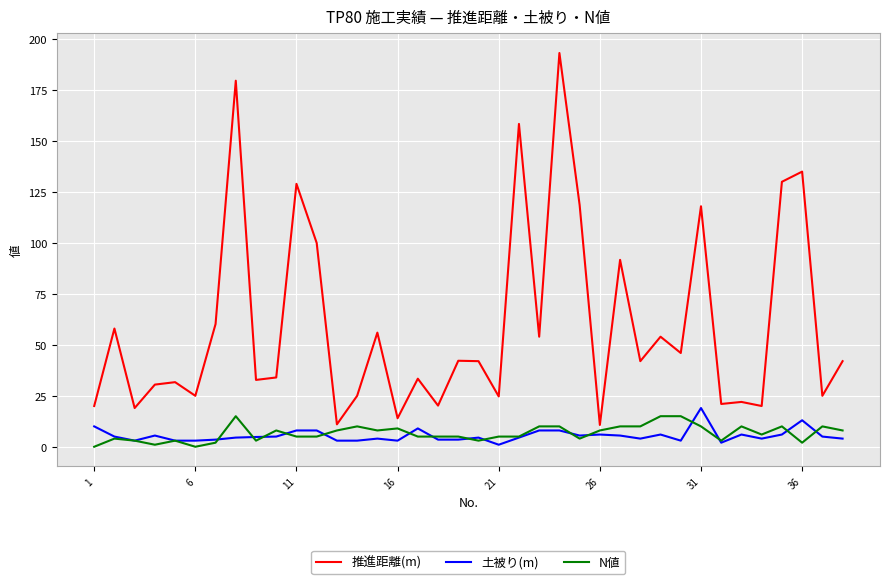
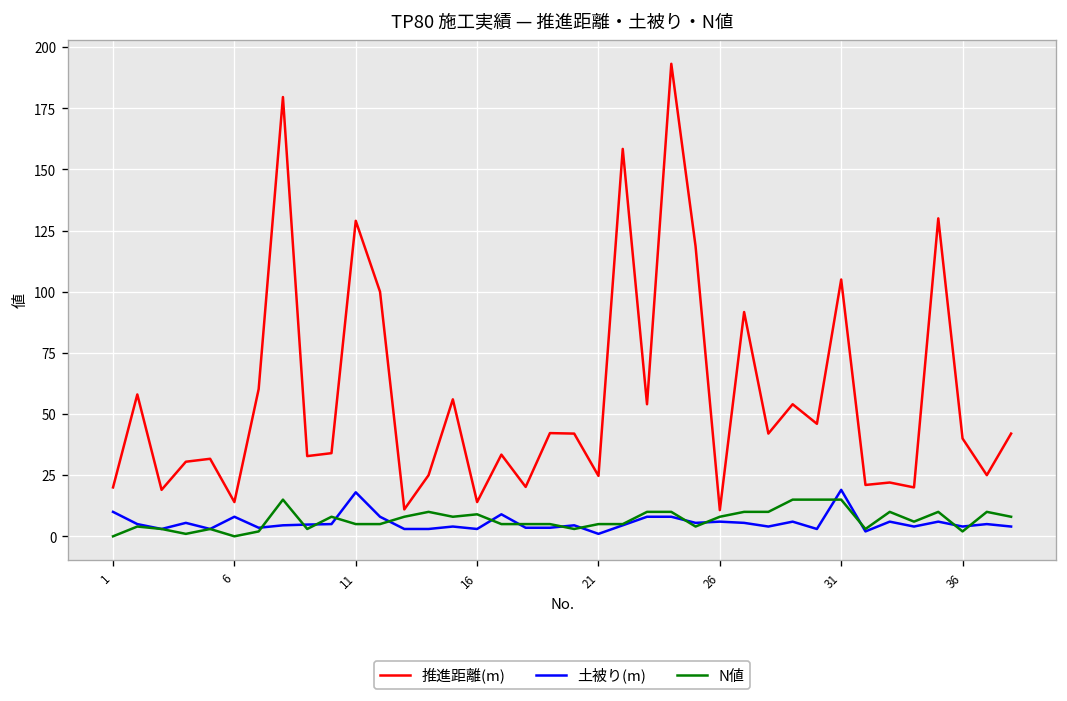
推進距離(m), 6: 25 -> 14
土被り(m), 6: 3 -> 8
土被り(m), 11: 8 -> 18
推進距離(m), 31: 118 -> 105
N値, 31: 10 -> 15
推進距離(m), 36: 135 -> 40
土被り(m), 36: 13 -> 4
